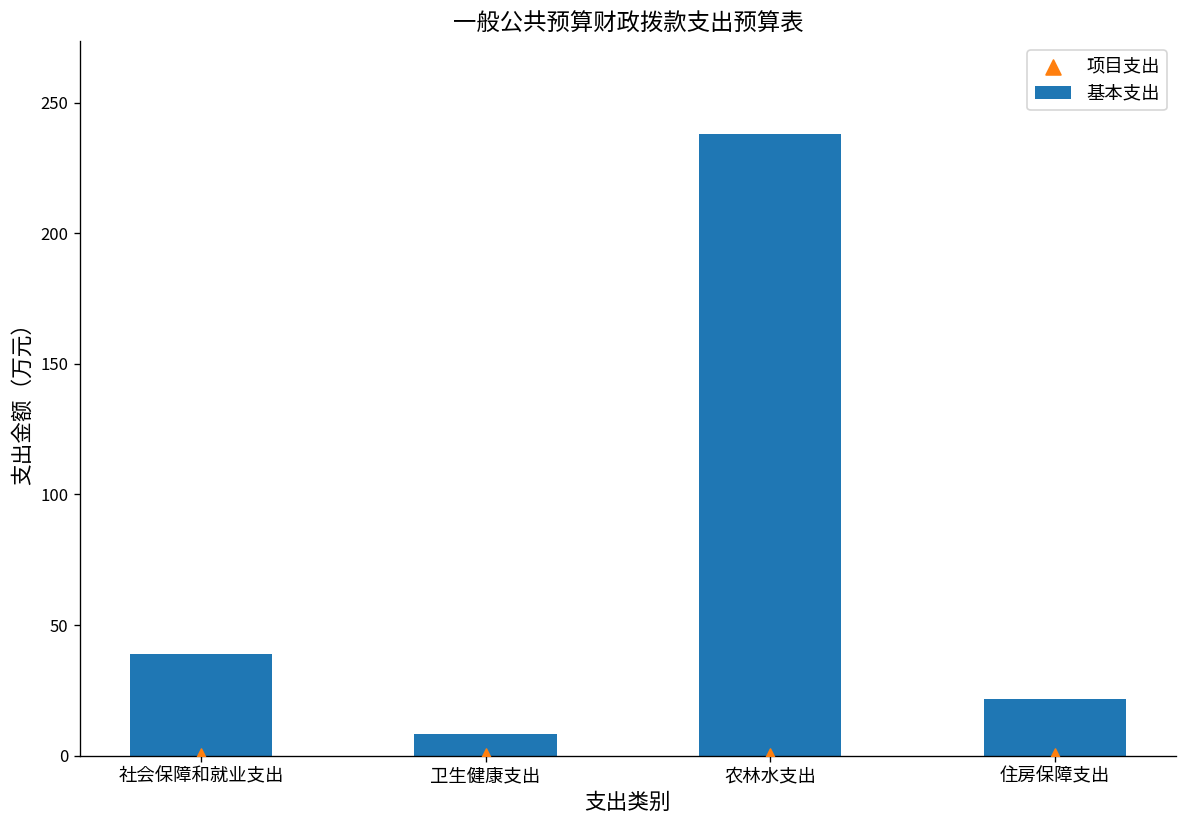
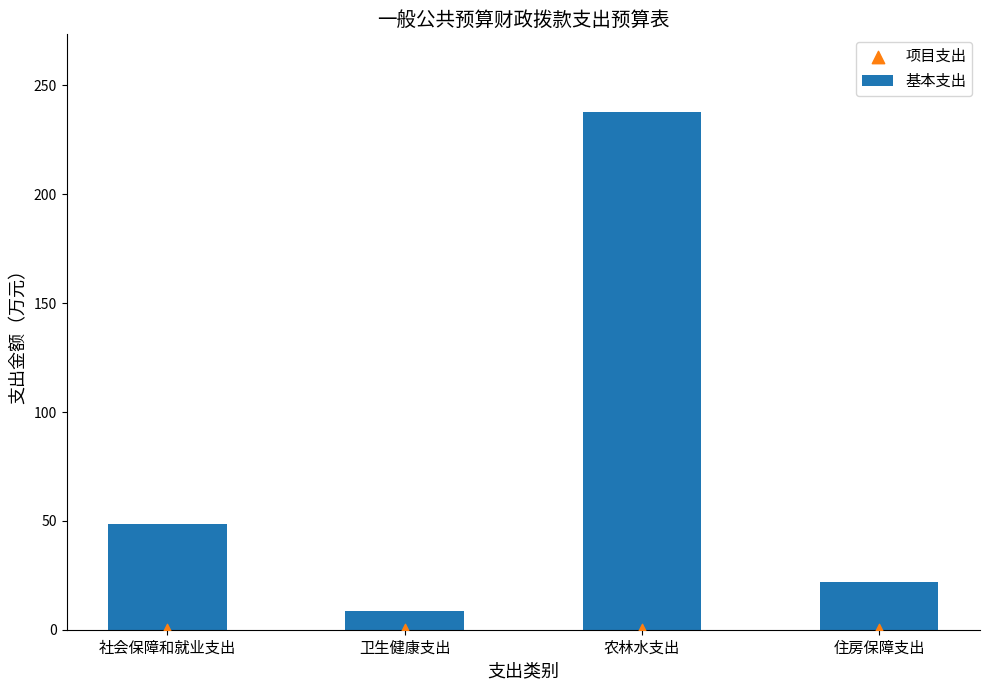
基本支出, 社会保障和就业支出: 39 -> 48
